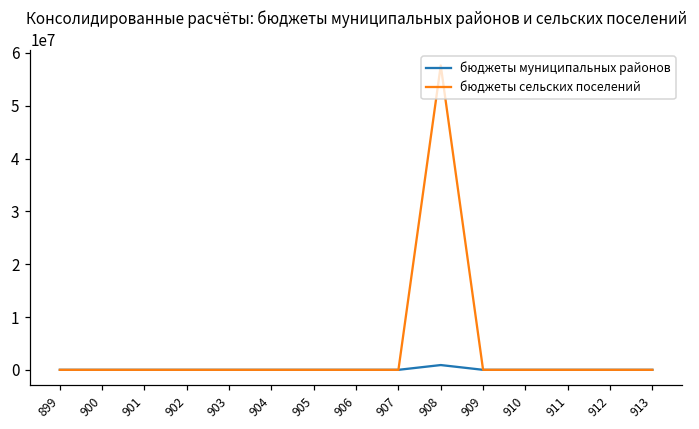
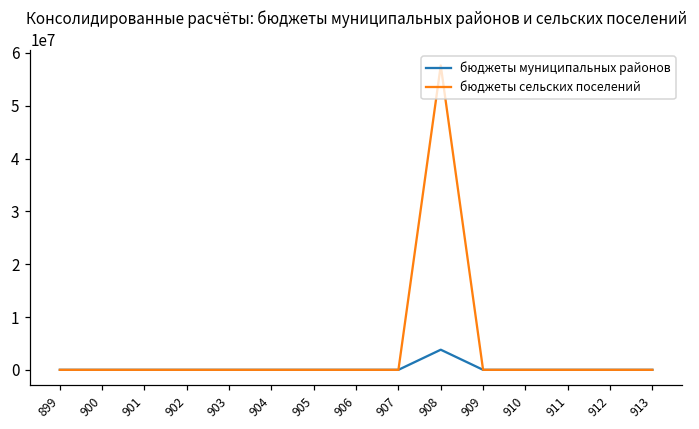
бюджеты муниципальных районов, 908: 1000000 -> 4000000
